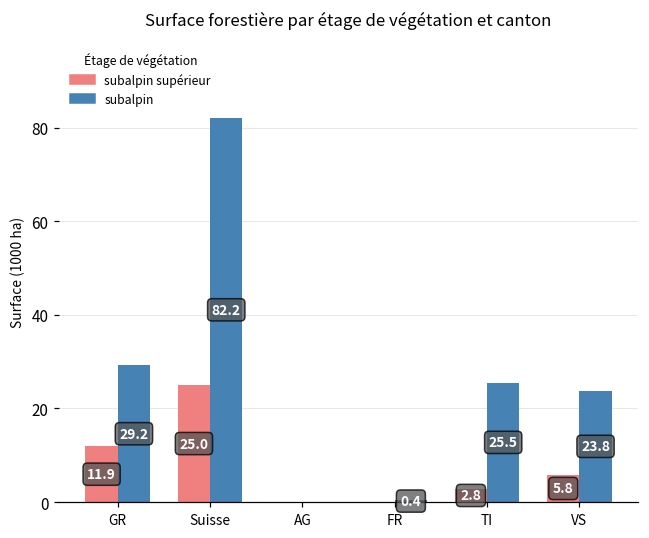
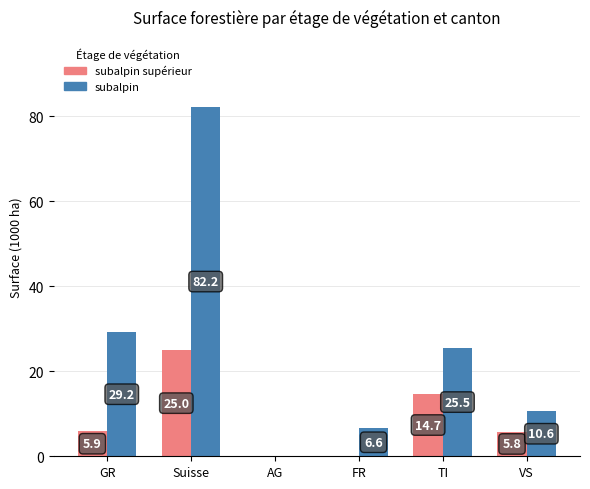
subalpin supérieur, GR: 11.9 -> 5.9
subalpin, FR: 0.4 -> 6.6
subalpin supérieur, TI: 2.8 -> 14.7
subalpin, VS: 23.8 -> 10.6
